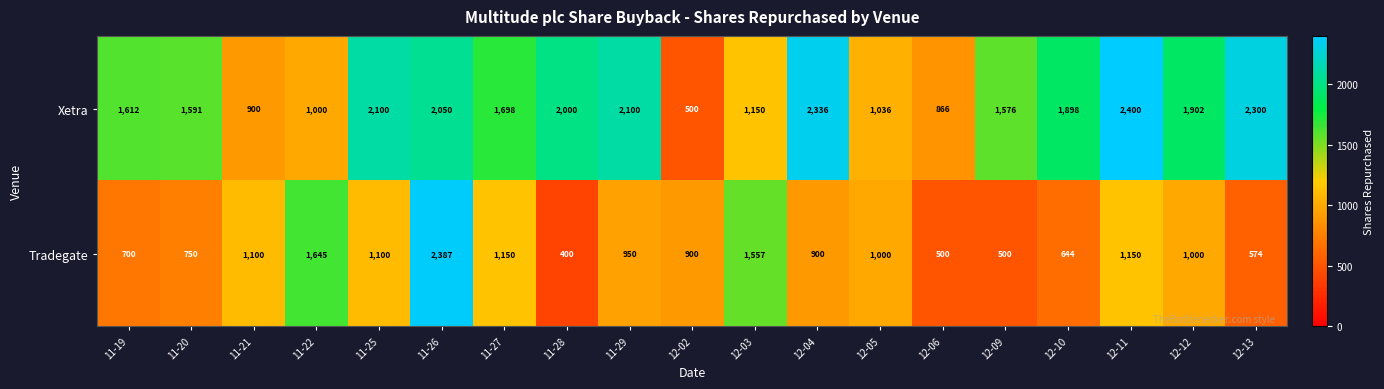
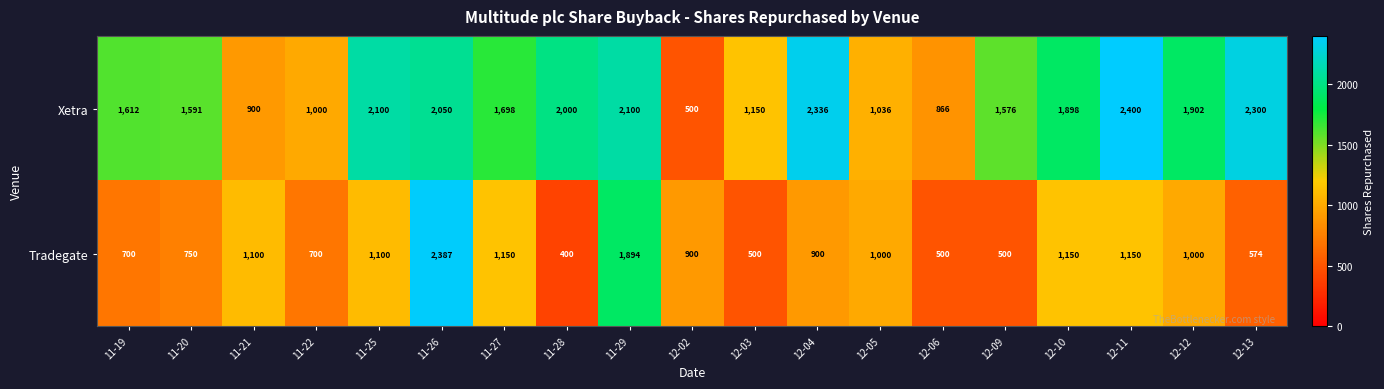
Tradegate, 11-22: 1,645 -> 700
Tradegate, 11-29: 950 -> 1,894
Tradegate, 12-03: 1,557 -> 500
Tradegate, 12-10: 644 -> 1,150
